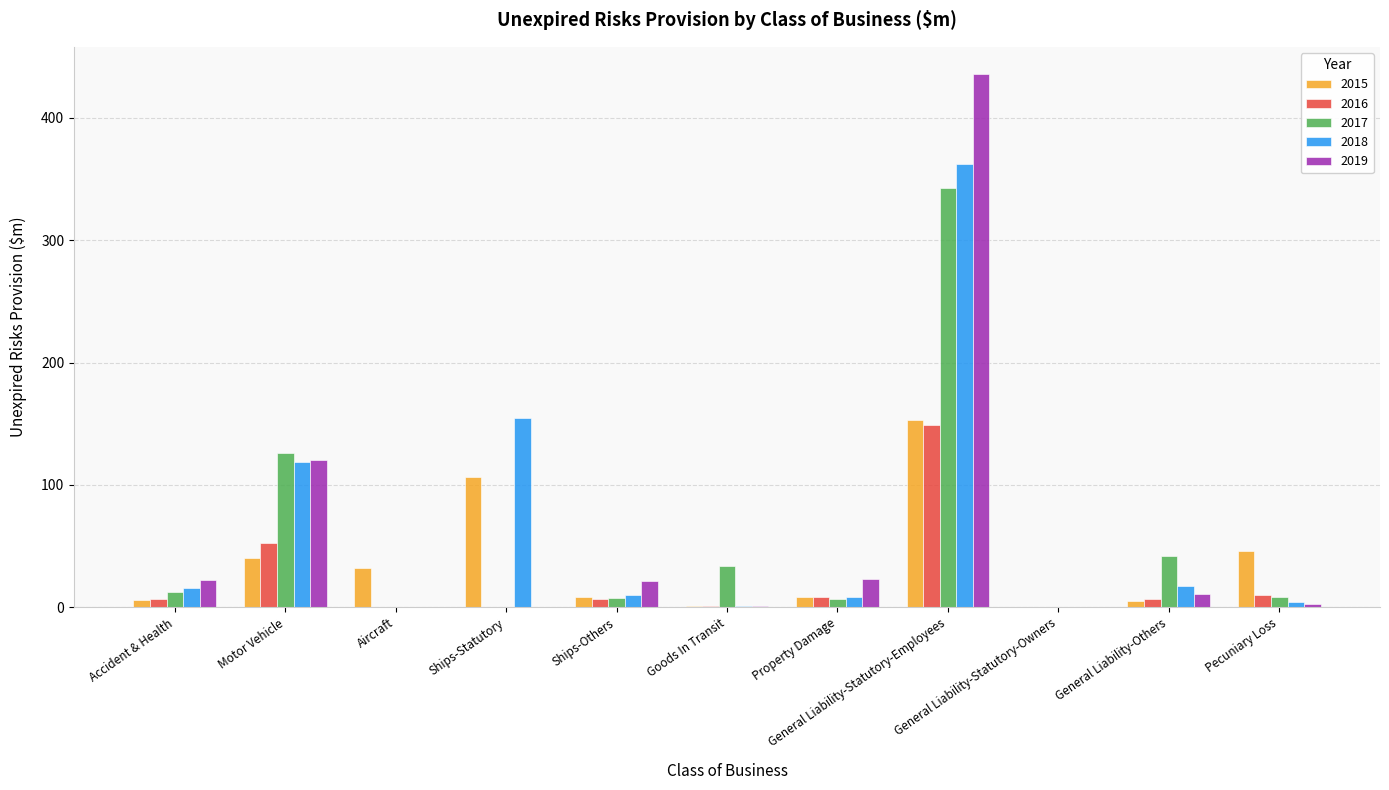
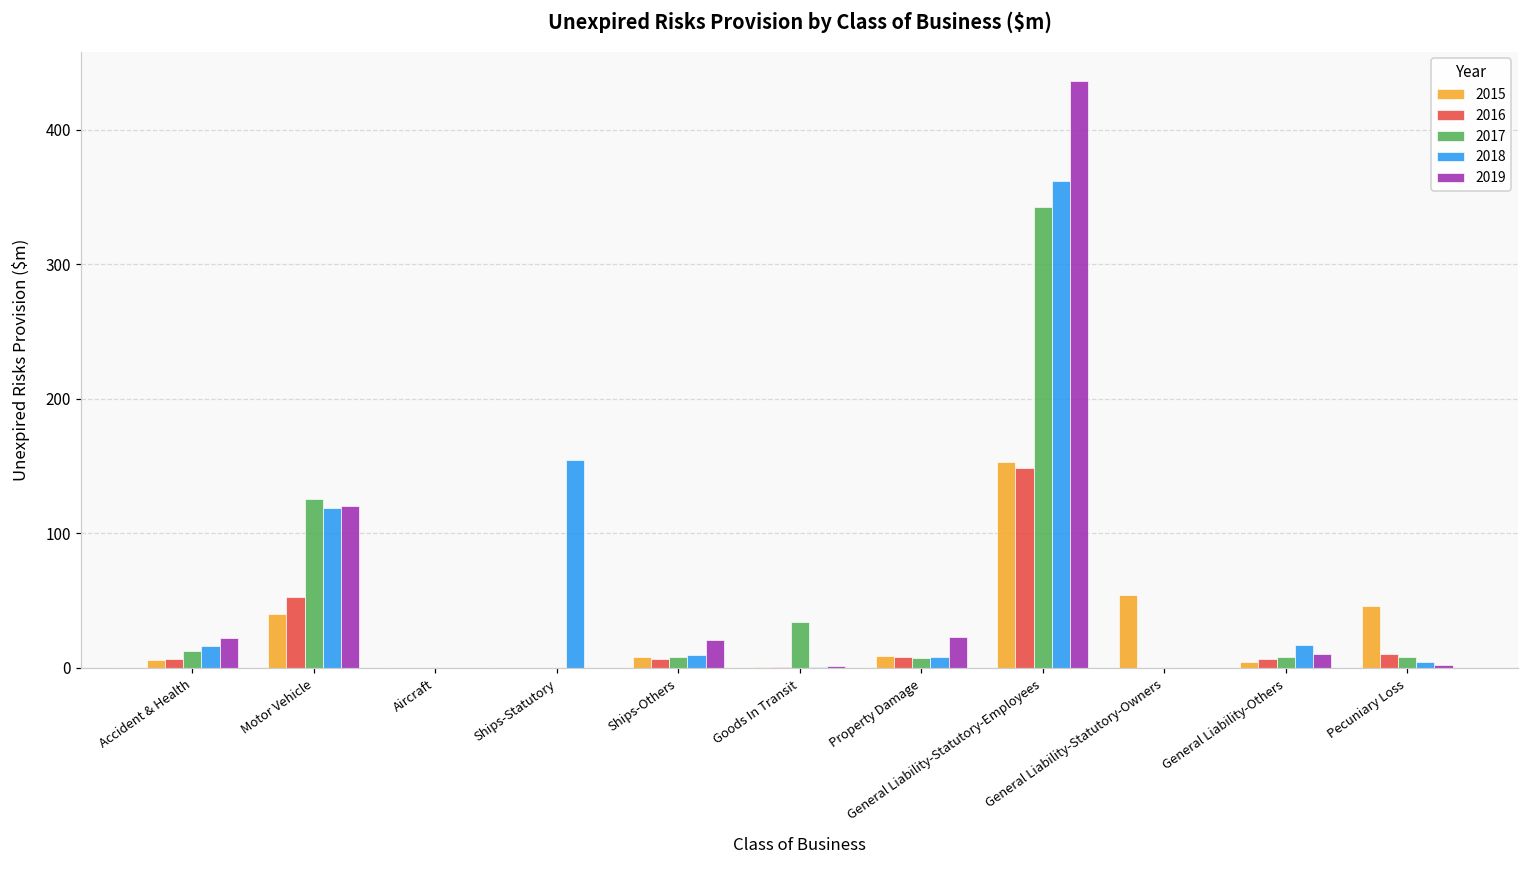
2015, Aircraft: 32 -> 0
2015, Ships-Statutory: 106 -> 0
2015, General Liability-Statutory-Owners: 0 -> 55
2017, General Liability-Others: 42 -> 8
